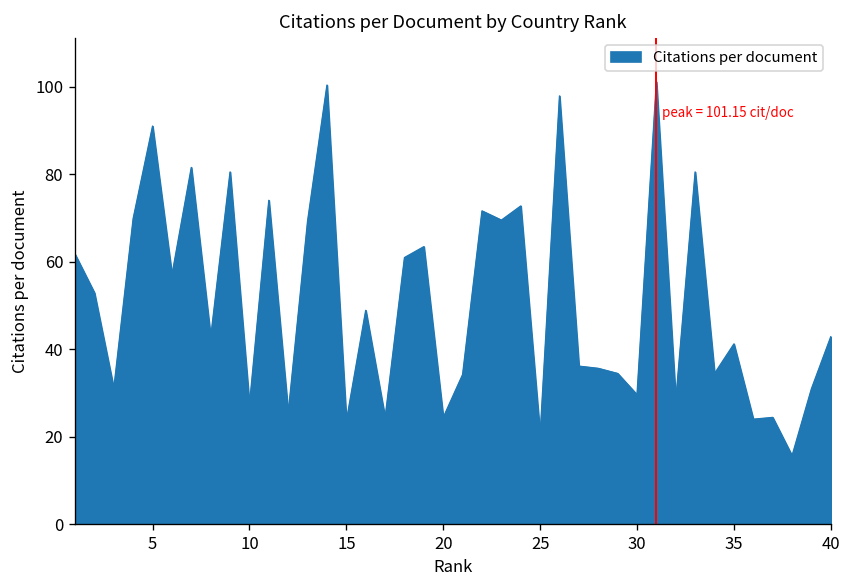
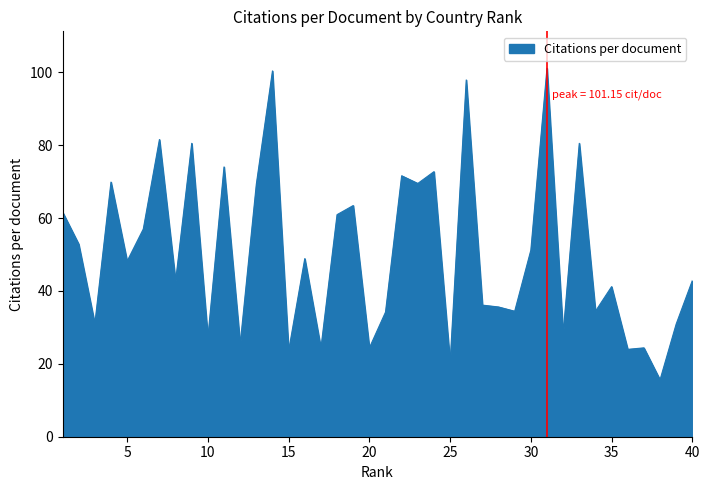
5: 91 -> 48
30: 30 -> 51
